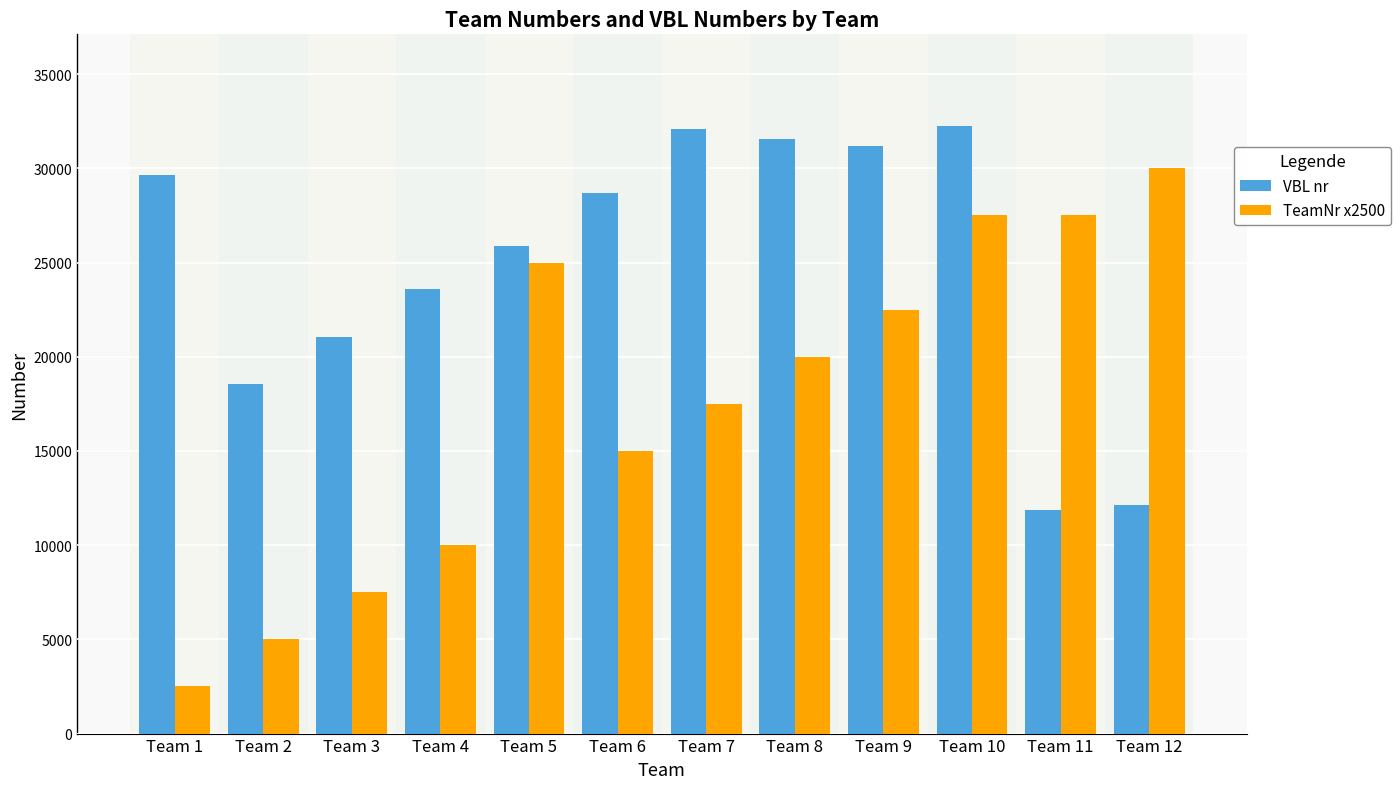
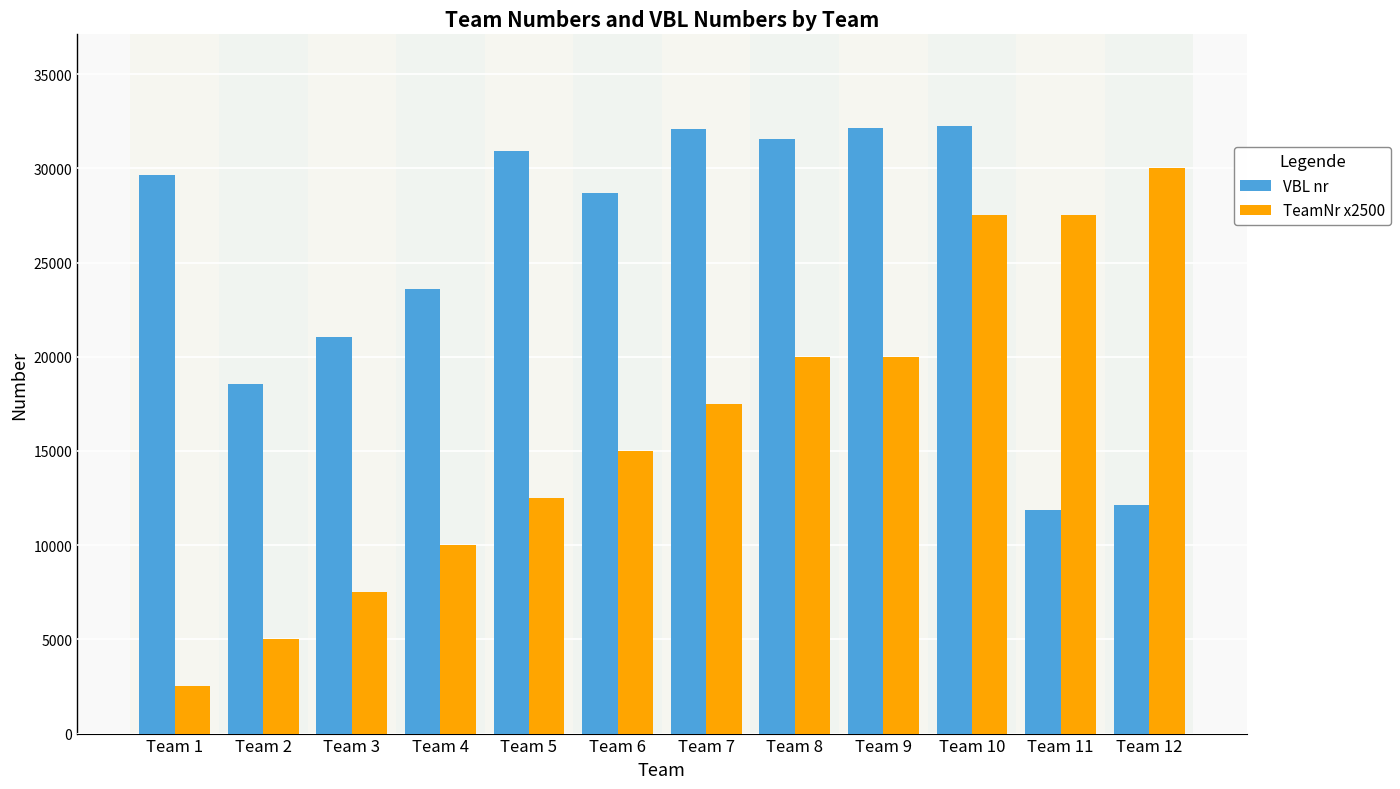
VBL nr, Team 5: 25900 -> 30900
TeamNr x2500, Team 5: 25000 -> 12500
VBL nr, Team 9: 31200 -> 32100
TeamNr x2500, Team 9: 22500 -> 20000
